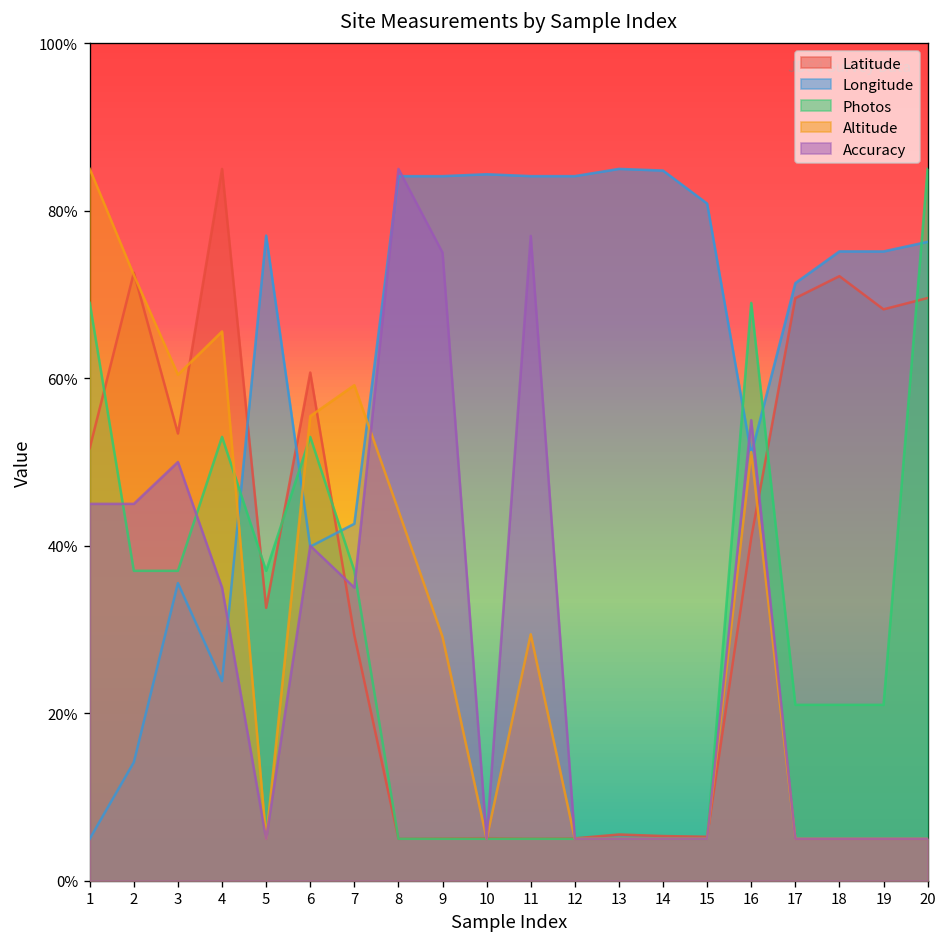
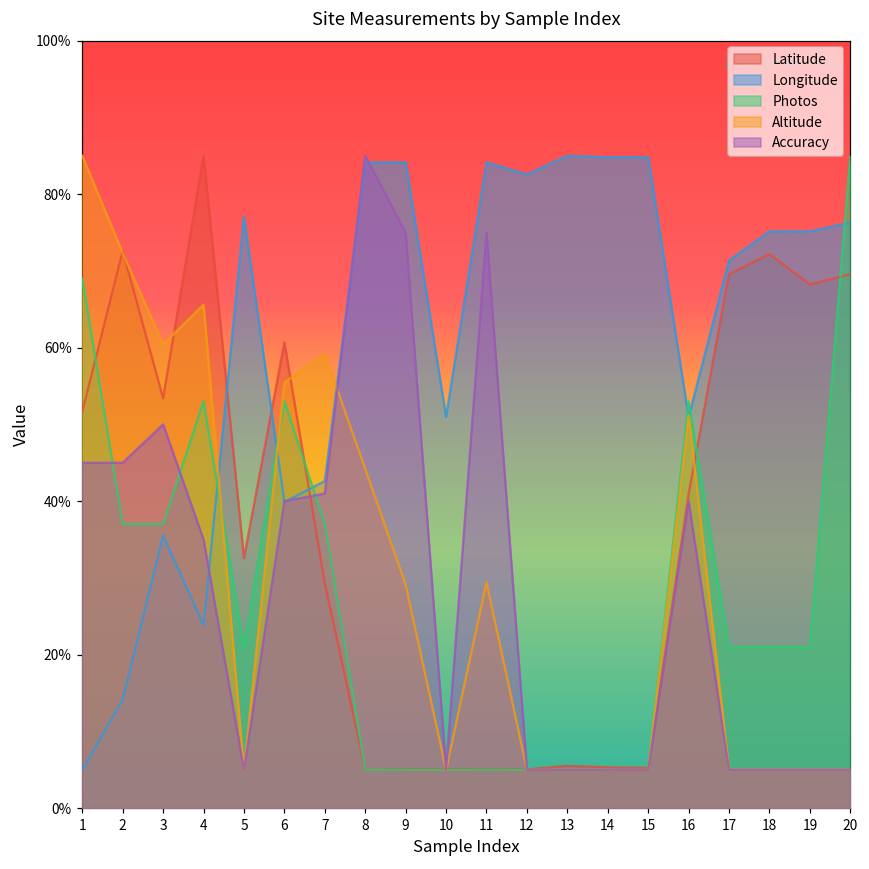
Photos, 5: 37% -> 21%
Accuracy, 7: 35% -> 41%
Longitude, 10: 84% -> 51%
Accuracy, 11: 77% -> 75%
Longitude, 12: 84% -> 83%
Longitude, 15: 81% -> 85%
Photos, 16: 69% -> 53%
Accuracy, 16: 55% -> 40%
